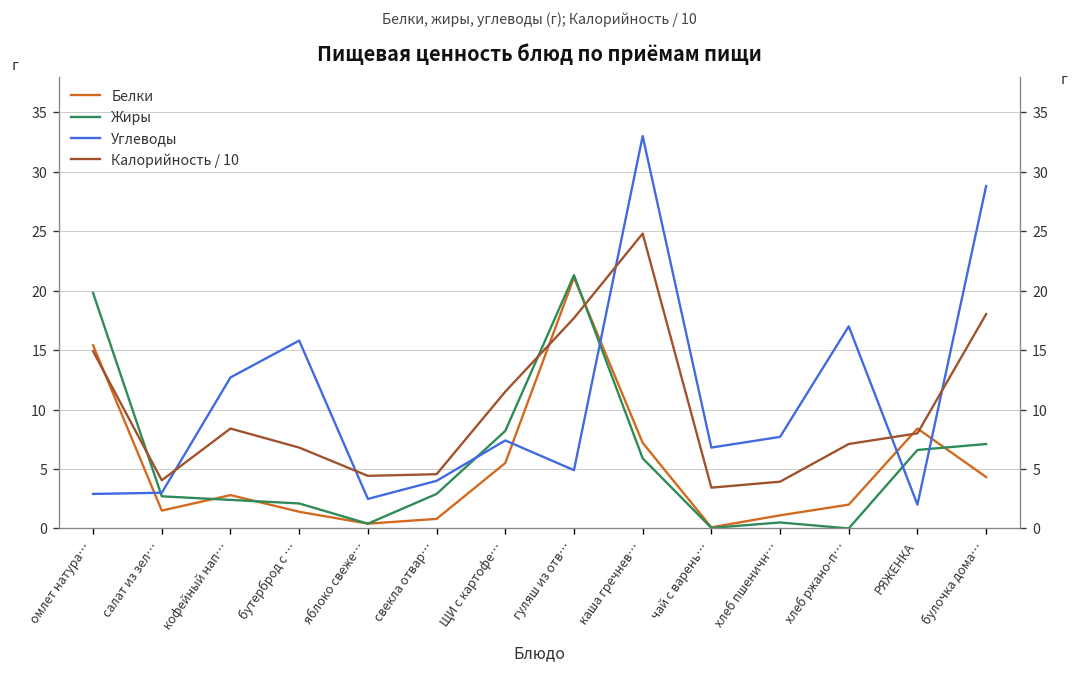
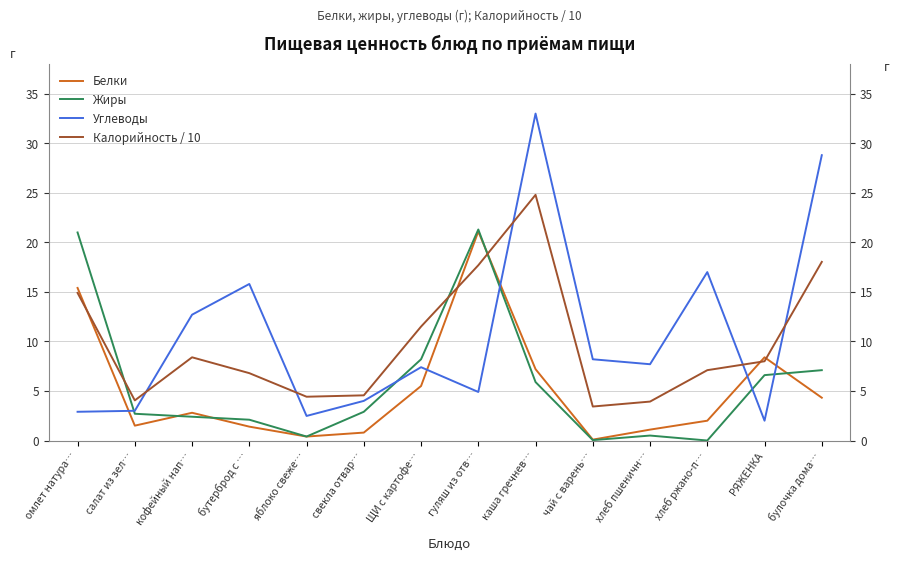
Жиры, омлет натура…: 20 -> 21
Углеводы, чай с варень…: 7 -> 8
